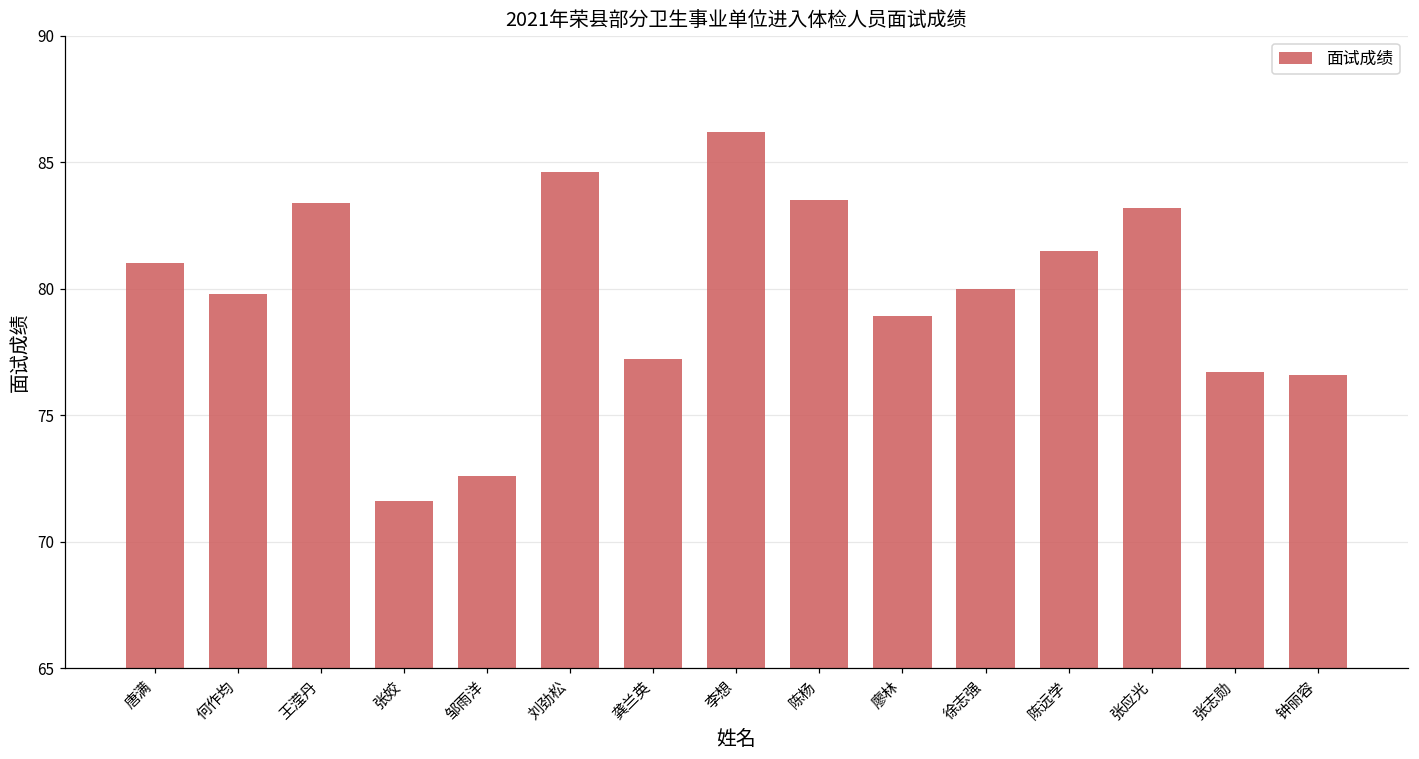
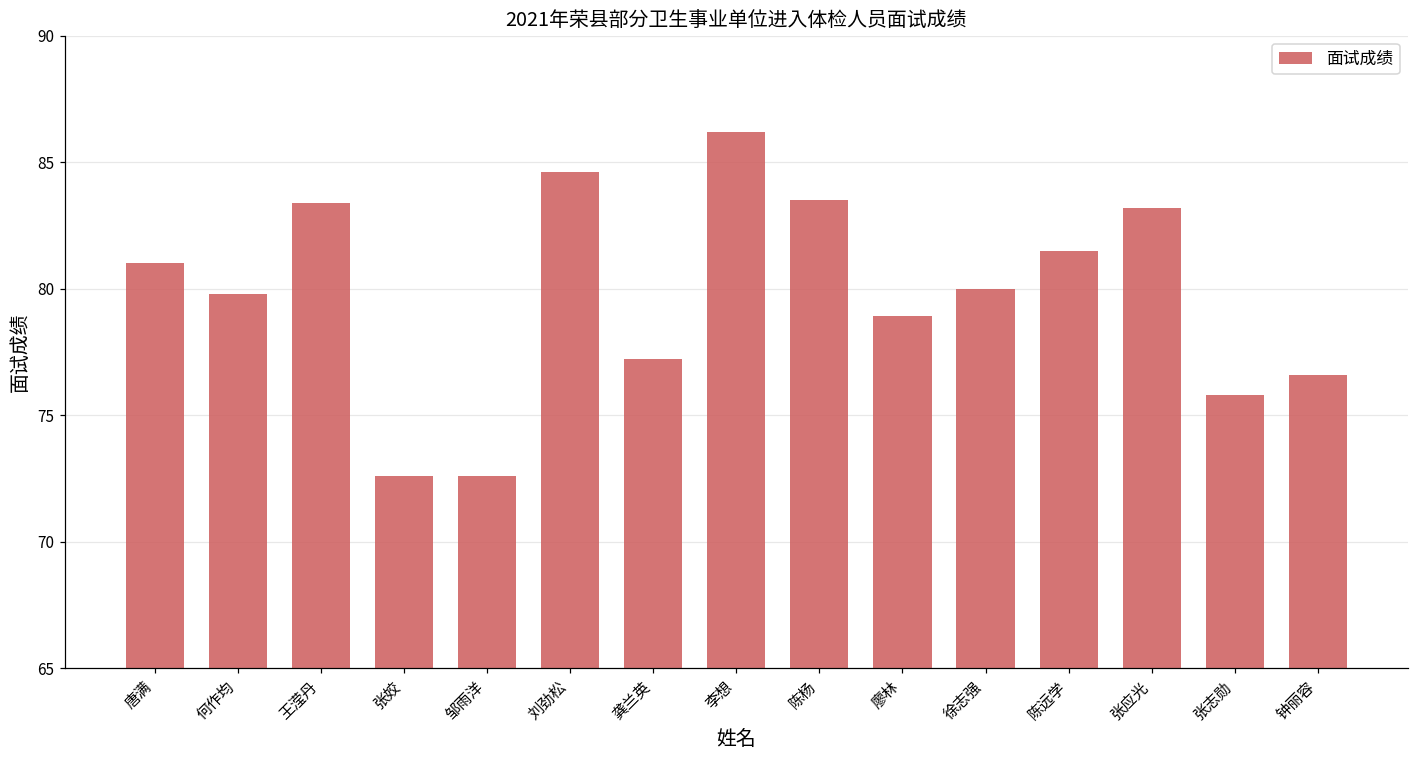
张姣: 71.6 -> 72.6
张志勋: 76.7 -> 75.8
